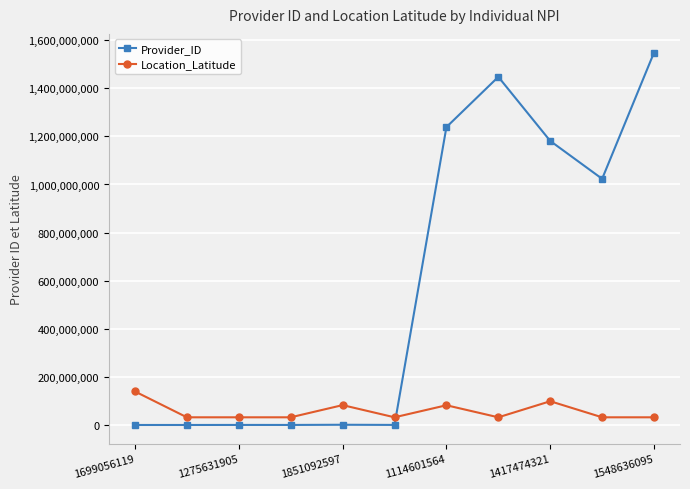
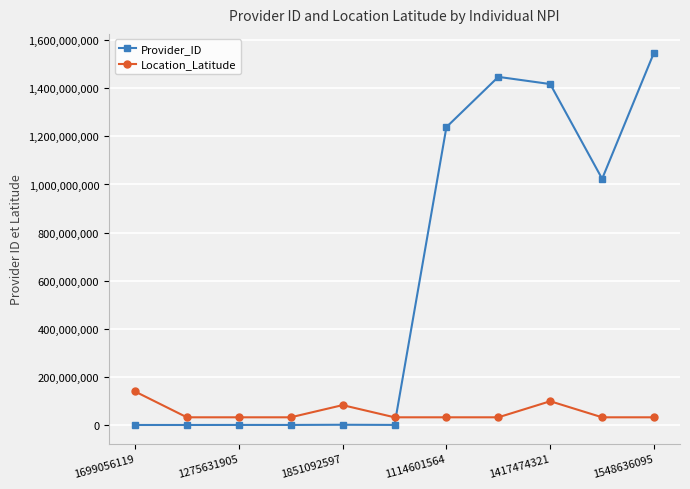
Location_Latitude, 1114601564: 80,000,000 -> 30,000,000
Provider_ID, 1417474321: 1,180,000,000 -> 1,420,000,000
